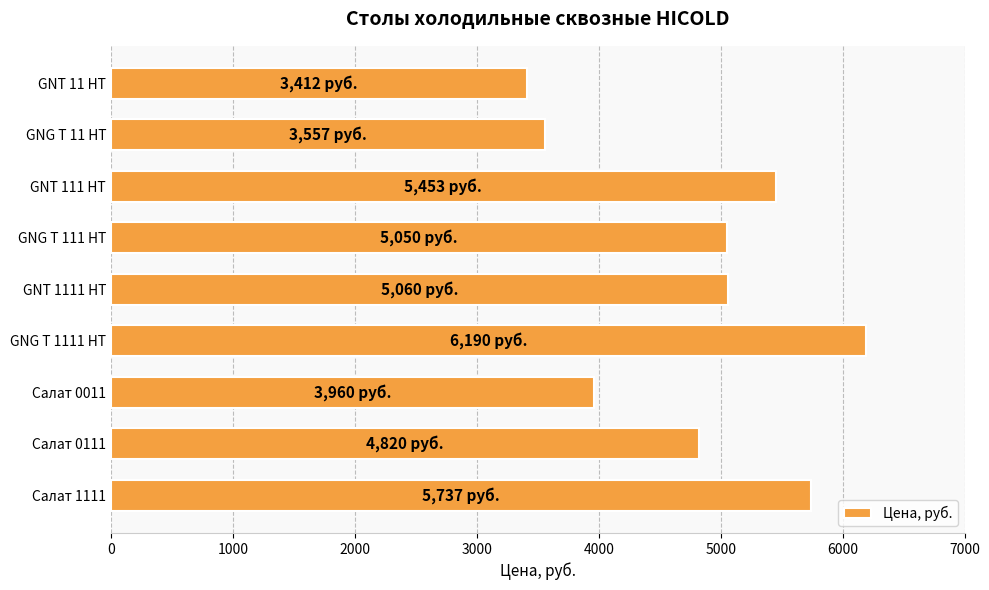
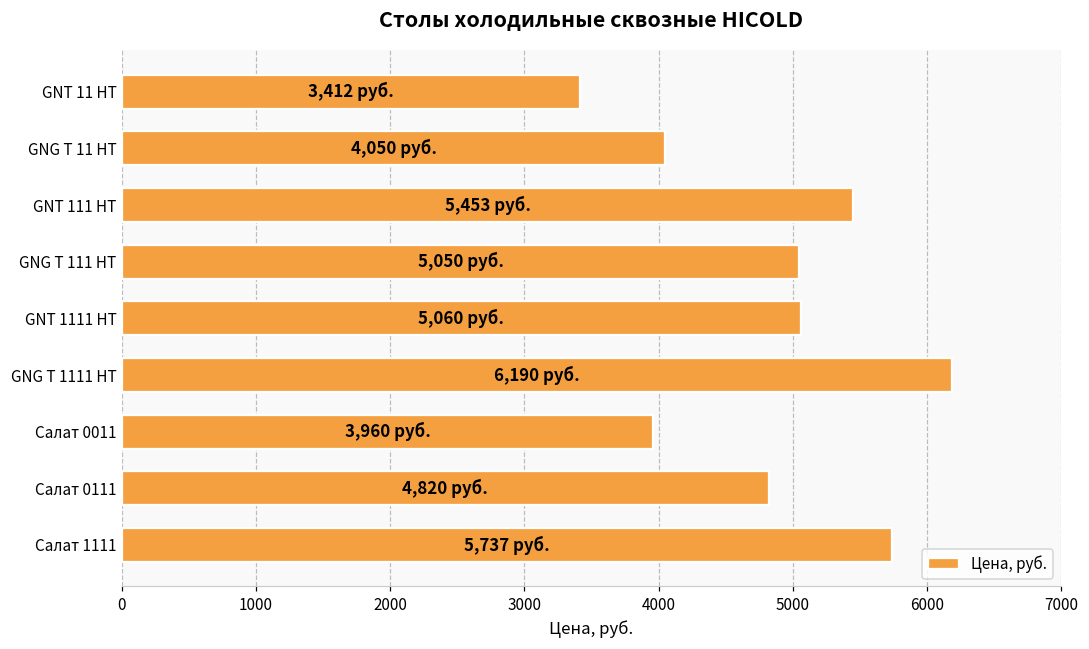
GNG T 11 HT: 3,557 -> 4,050
